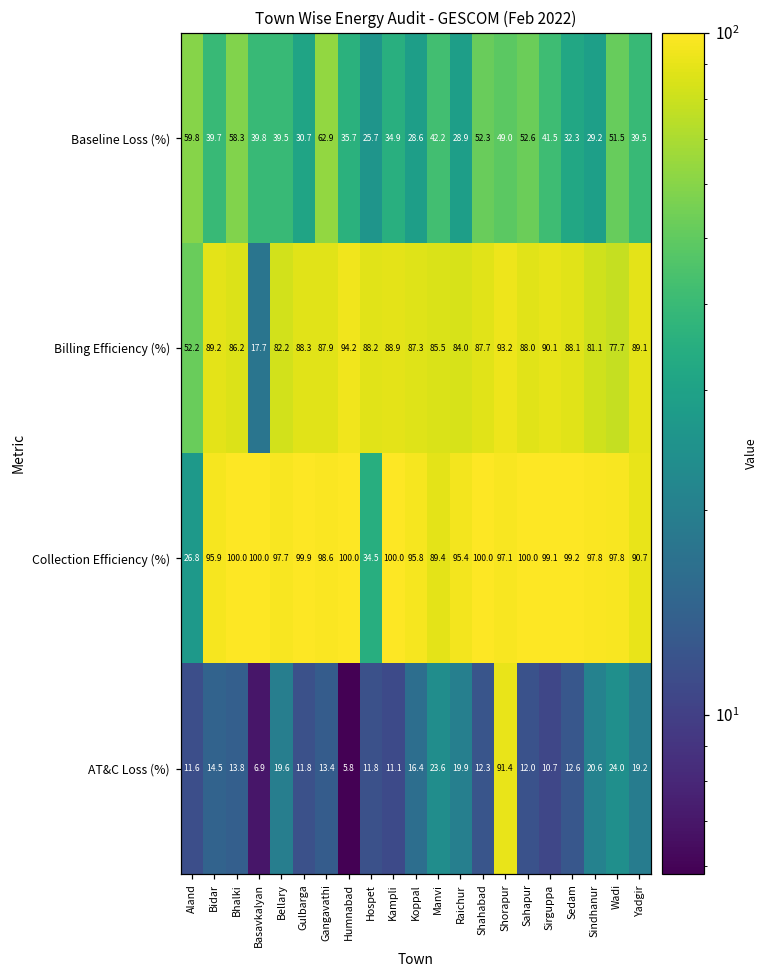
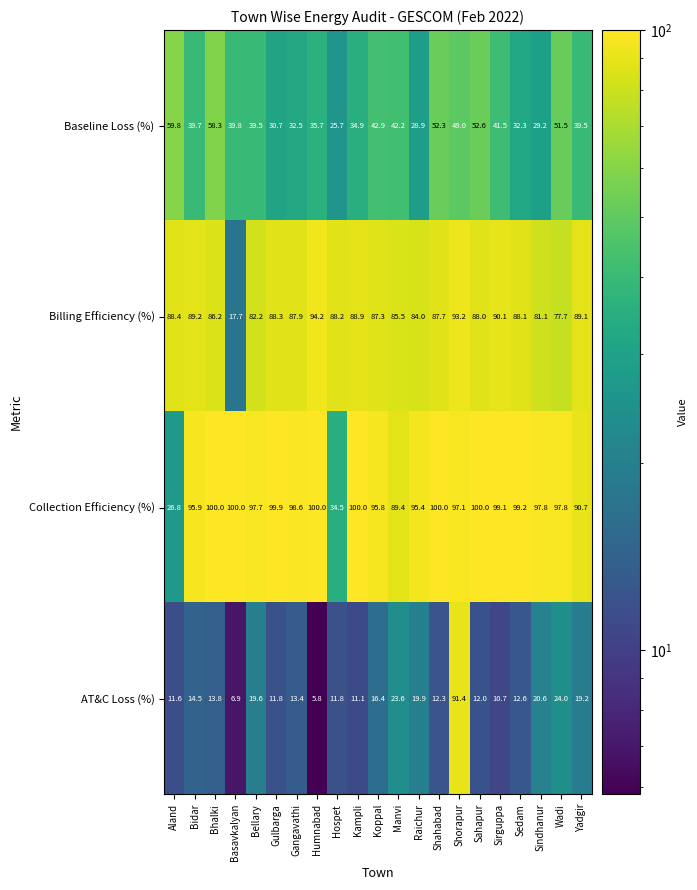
Baseline Loss (%), Gangavathi: 62.9 -> 32.5
Baseline Loss (%), Koppal: 28.6 -> 42.9
Billing Efficiency (%), Aland: 52.2 -> 88.4
